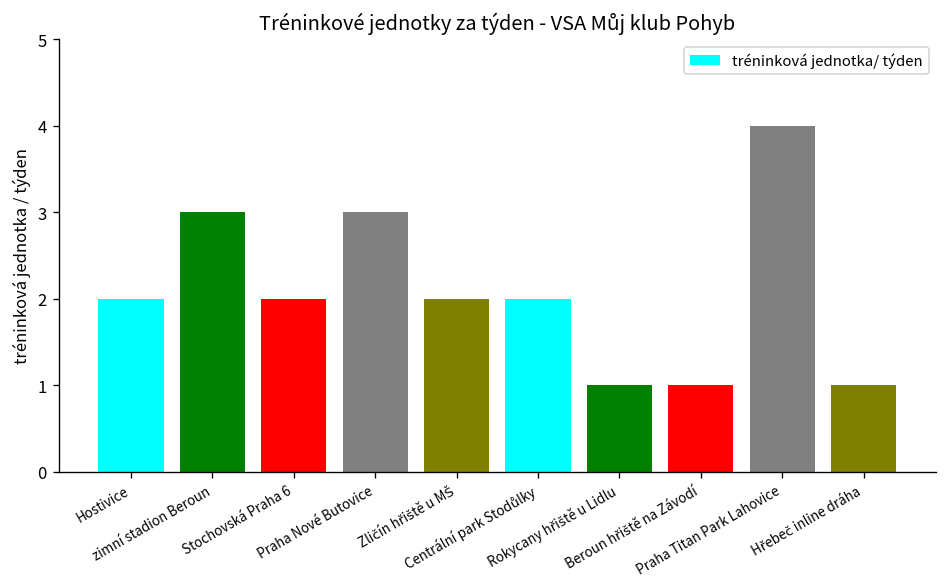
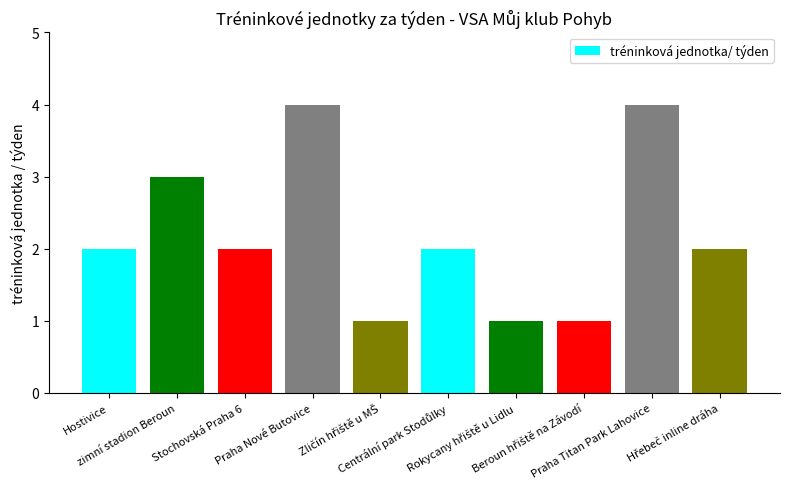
Praha Nové Butovice: 3 -> 4
Zličín hřiště u MŠ: 2 -> 1
Hřebeč inline dráha: 1 -> 2
